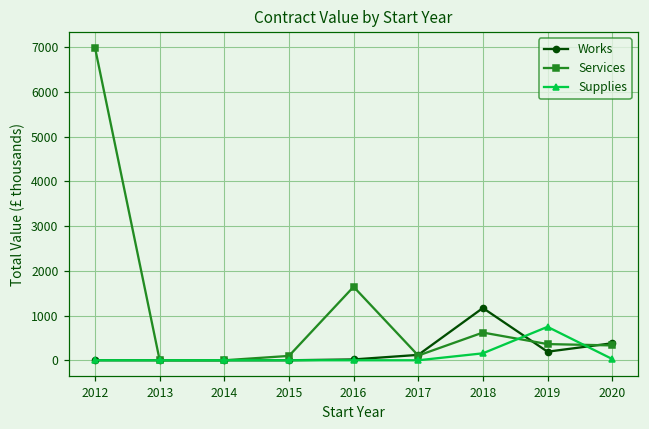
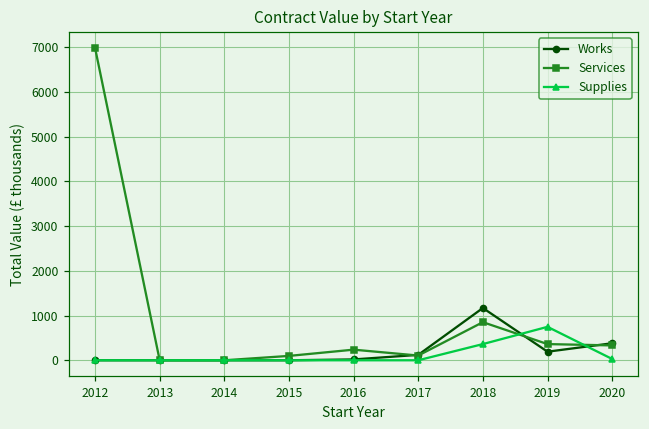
Services, 2016: 1600 -> 200
Services, 2018: 600 -> 900
Supplies, 2018: 200 -> 400
